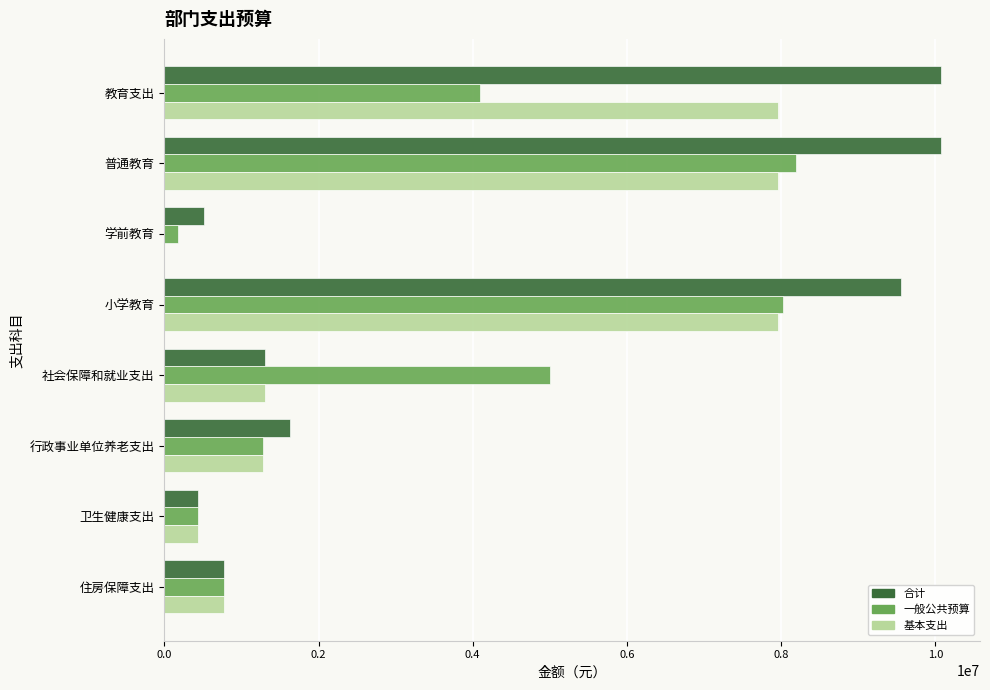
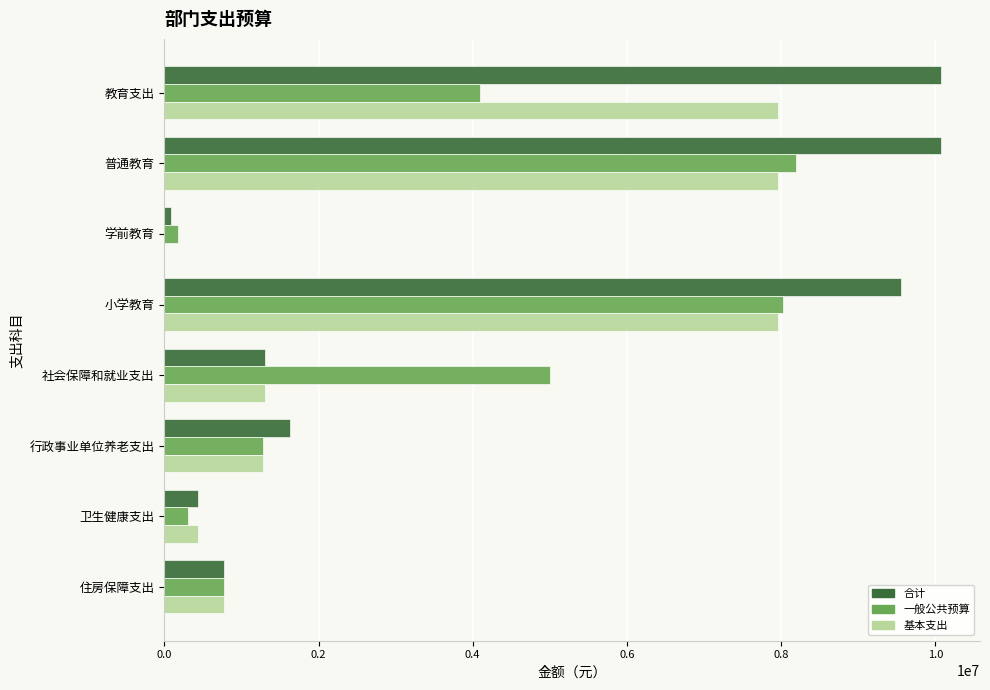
合计, 学前教育: 500000 -> 100000
一般公共预算, 卫生健康支出: 400000 -> 300000
